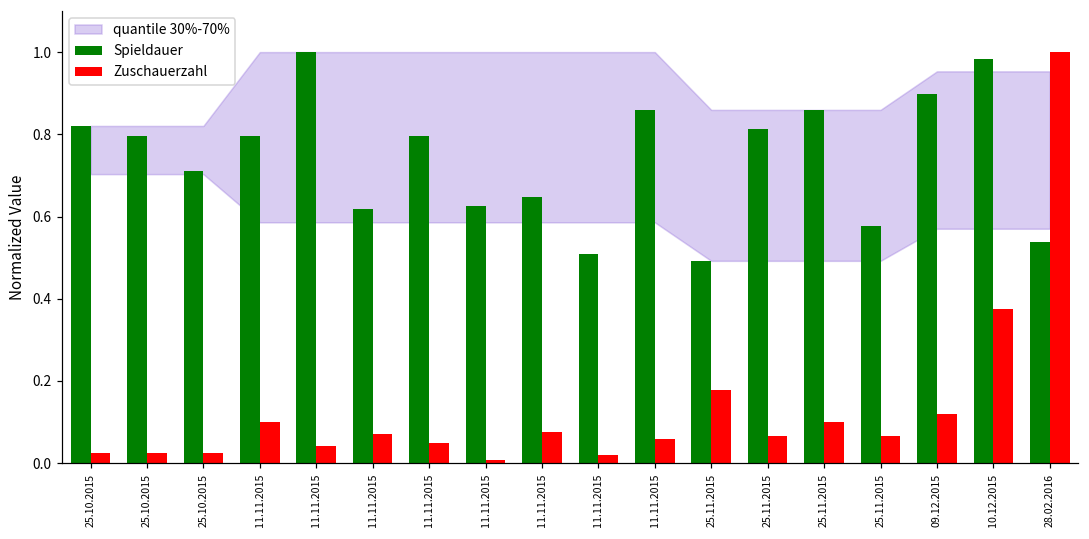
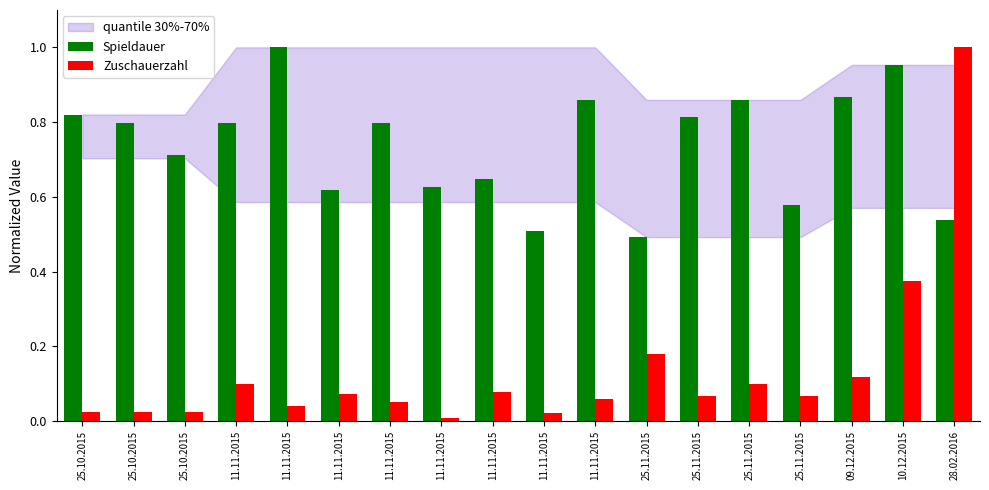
Spieldauer, 09.12.2015: 0.90 -> 0.87
Spieldauer, 10.12.2015: 0.98 -> 0.95
